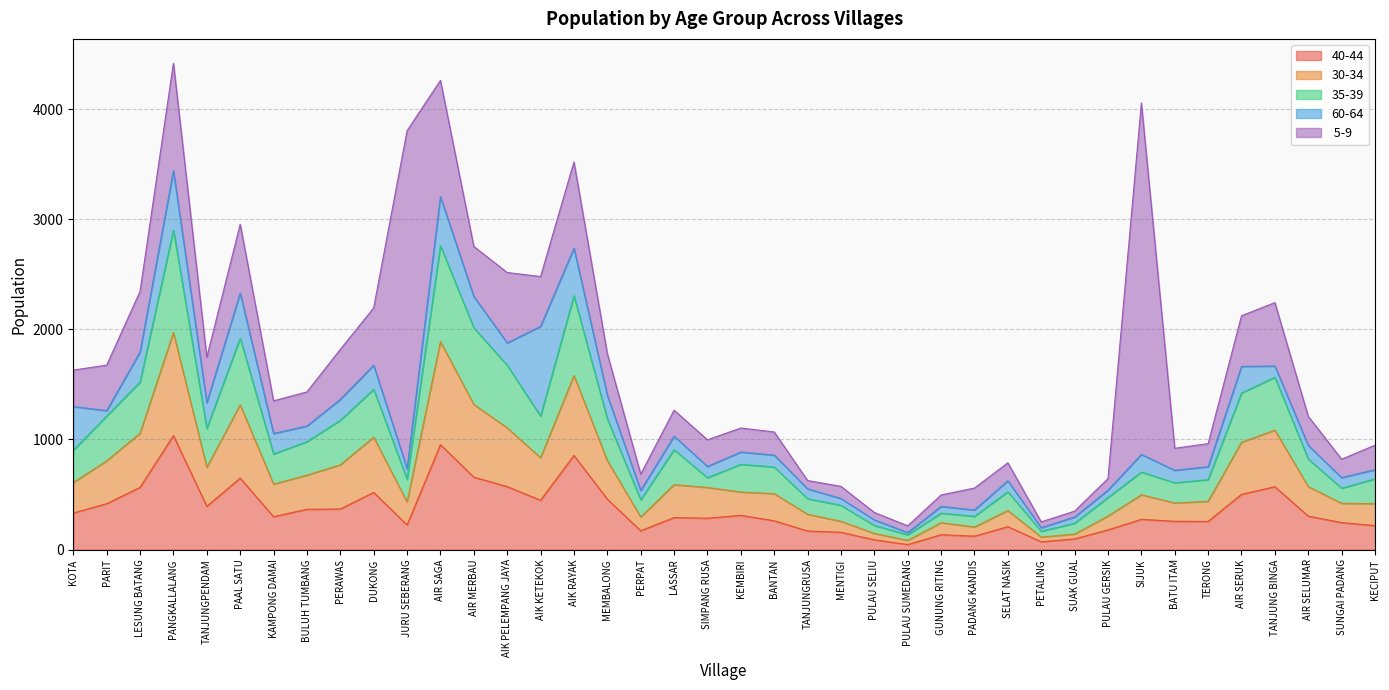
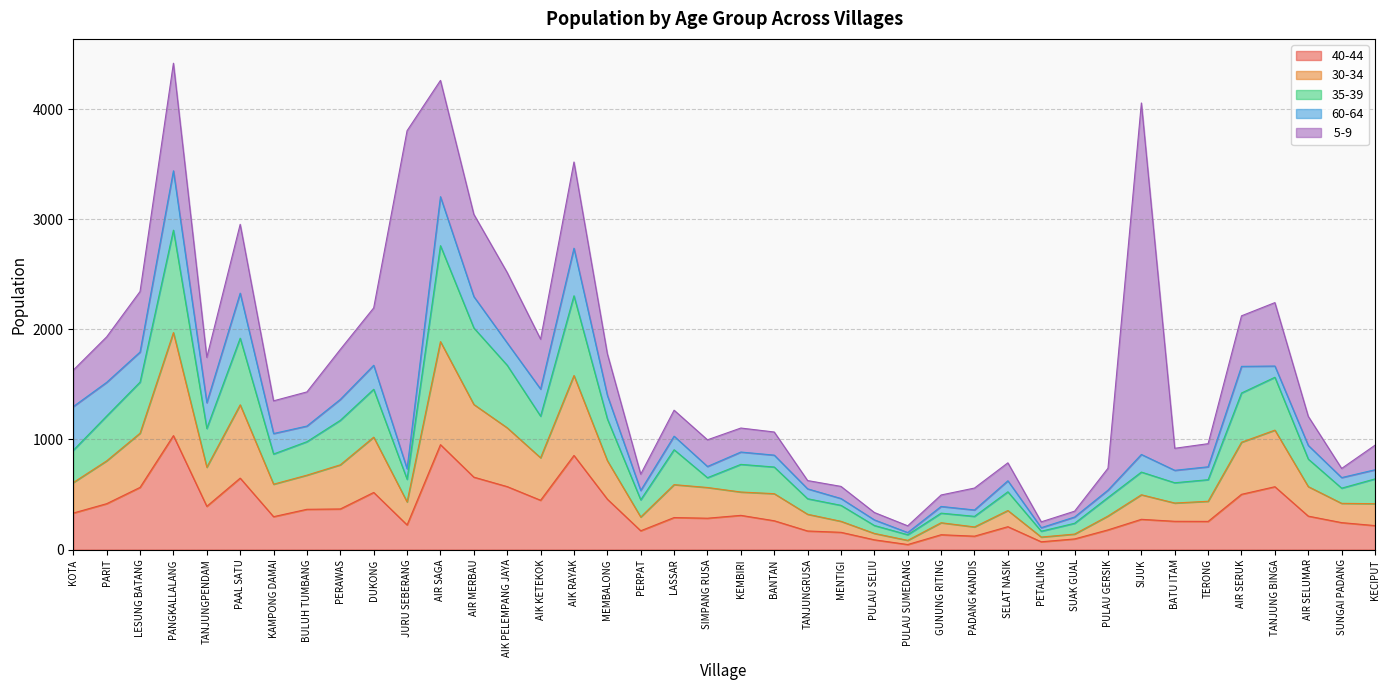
60-64, PARIT: 50 -> 310
5-9, AIR MERBAU: 460 -> 750
60-64, AIK KETEKOK: 820 -> 250
5-9, PULAU GERSIK: 110 -> 200
5-9, SUNGAI PADANG: 170 -> 80
